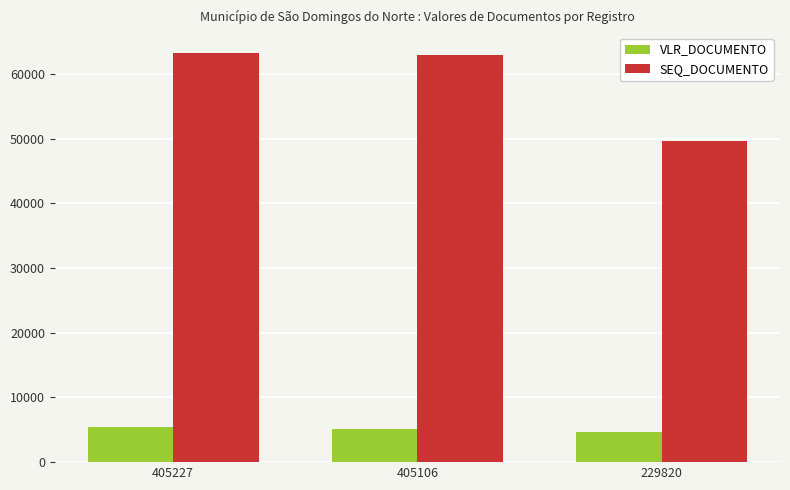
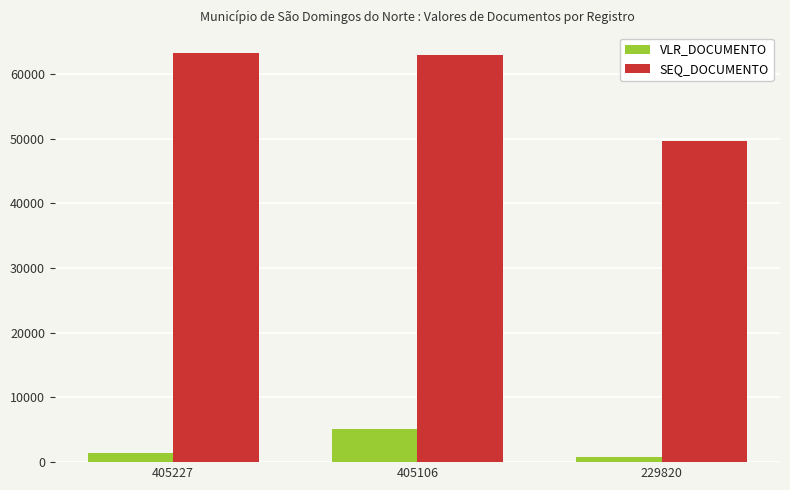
VLR_DOCUMENTO, 405227: 5000 -> 1000
VLR_DOCUMENTO, 229820: 5000 -> 1000
